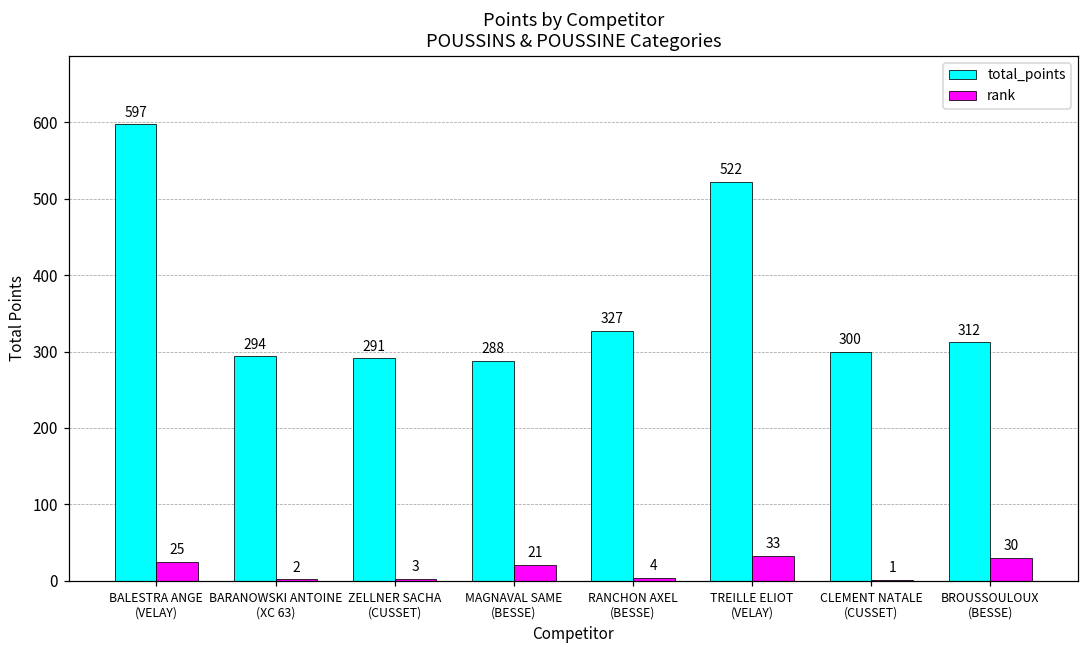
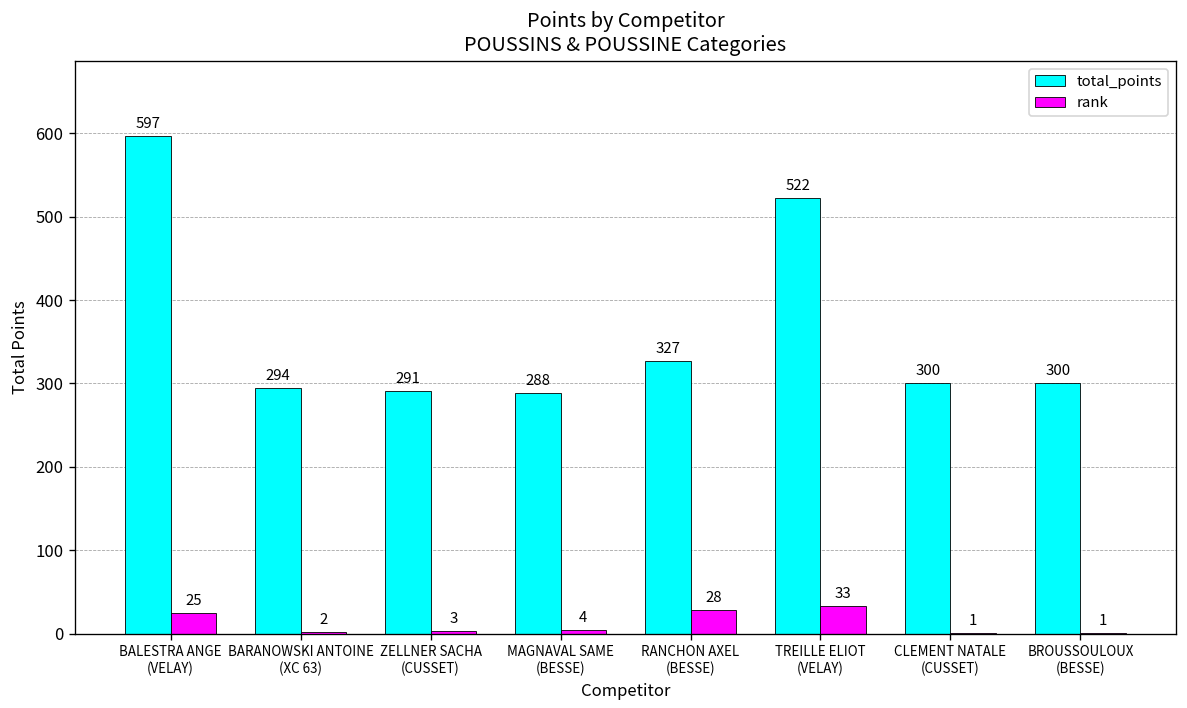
rank, MAGNAVAL SAME (BESSE): 21 -> 4
rank, RANCHON AXEL (BESSE): 4 -> 28
total_points, BROUSSOULOUX (BESSE): 312 -> 300
rank, BROUSSOULOUX (BESSE): 30 -> 1
